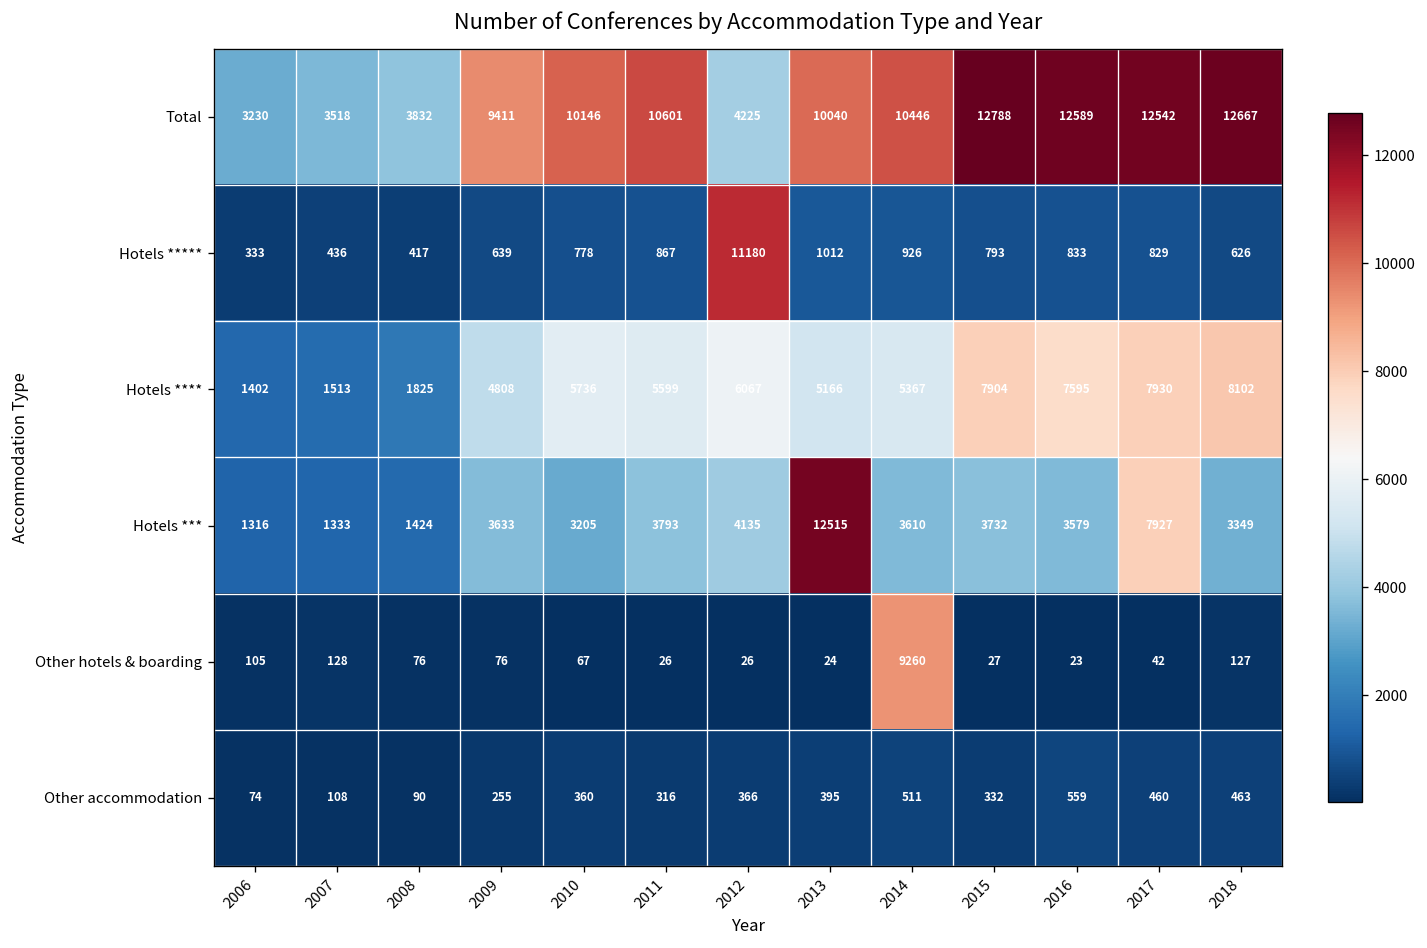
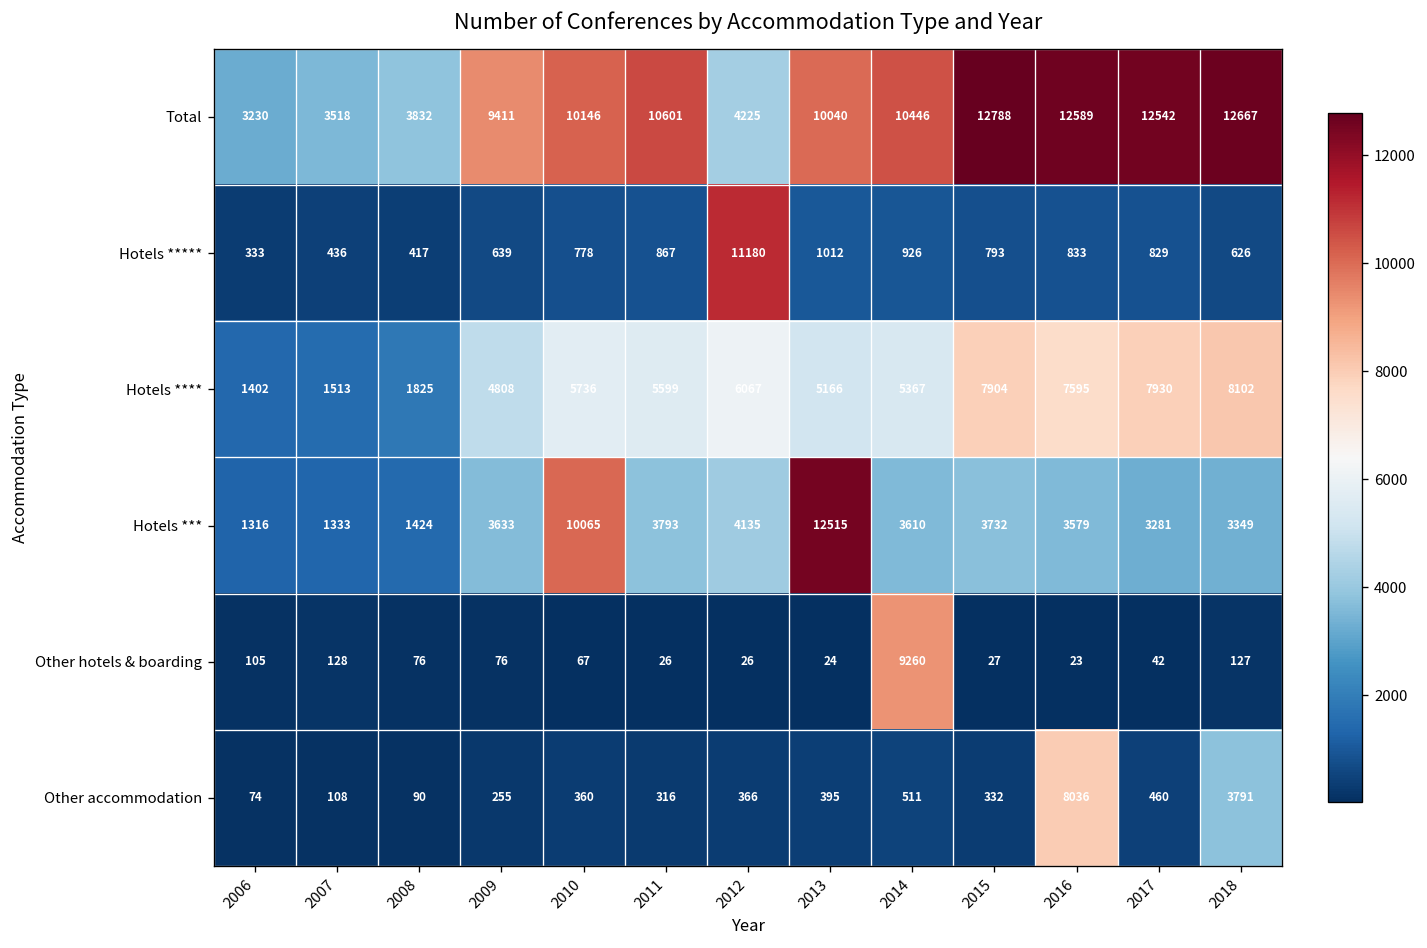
Hotels ***, 2010: 3205 -> 10065
Hotels ***, 2017: 7927 -> 3281
Other accommodation, 2016: 559 -> 8036
Other accommodation, 2018: 463 -> 3791
